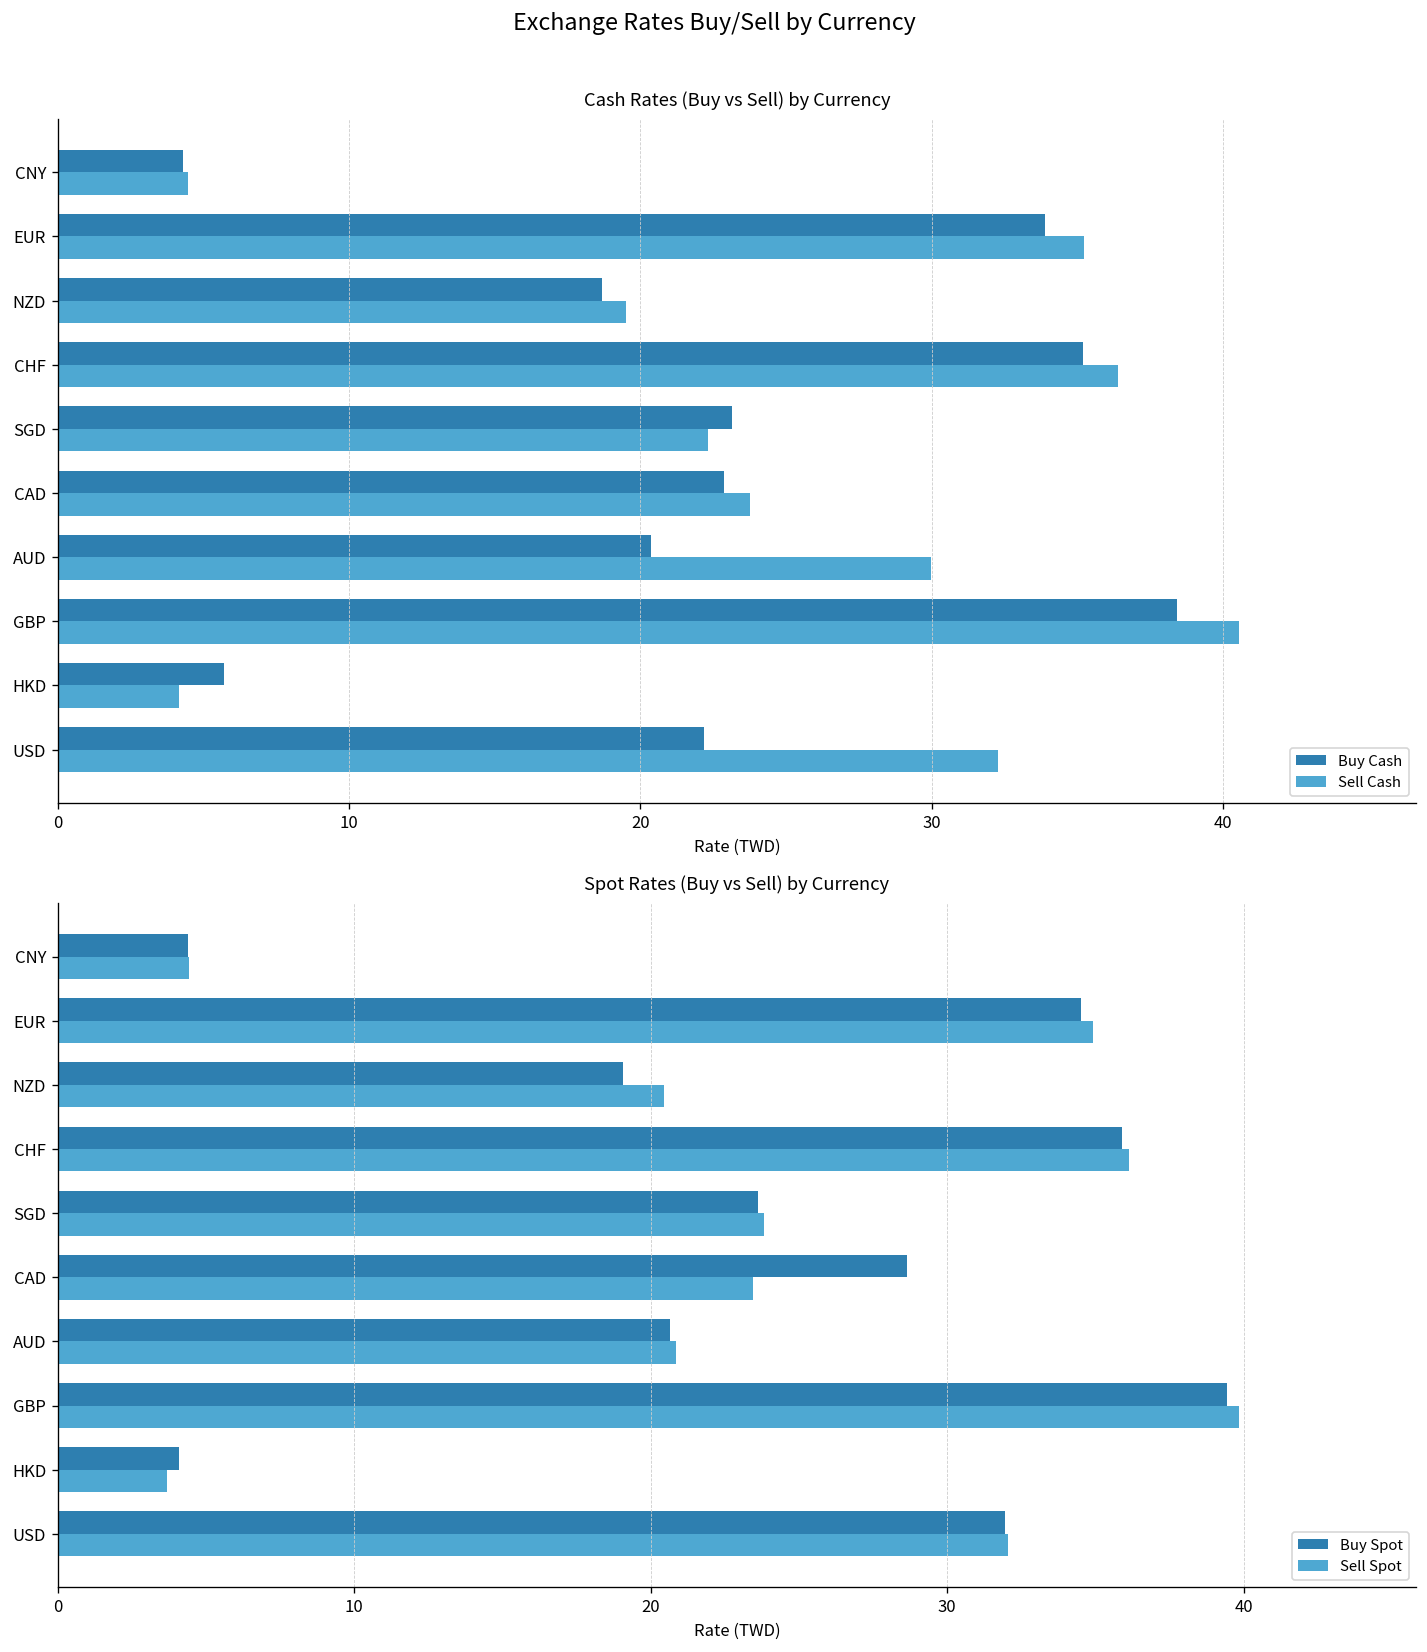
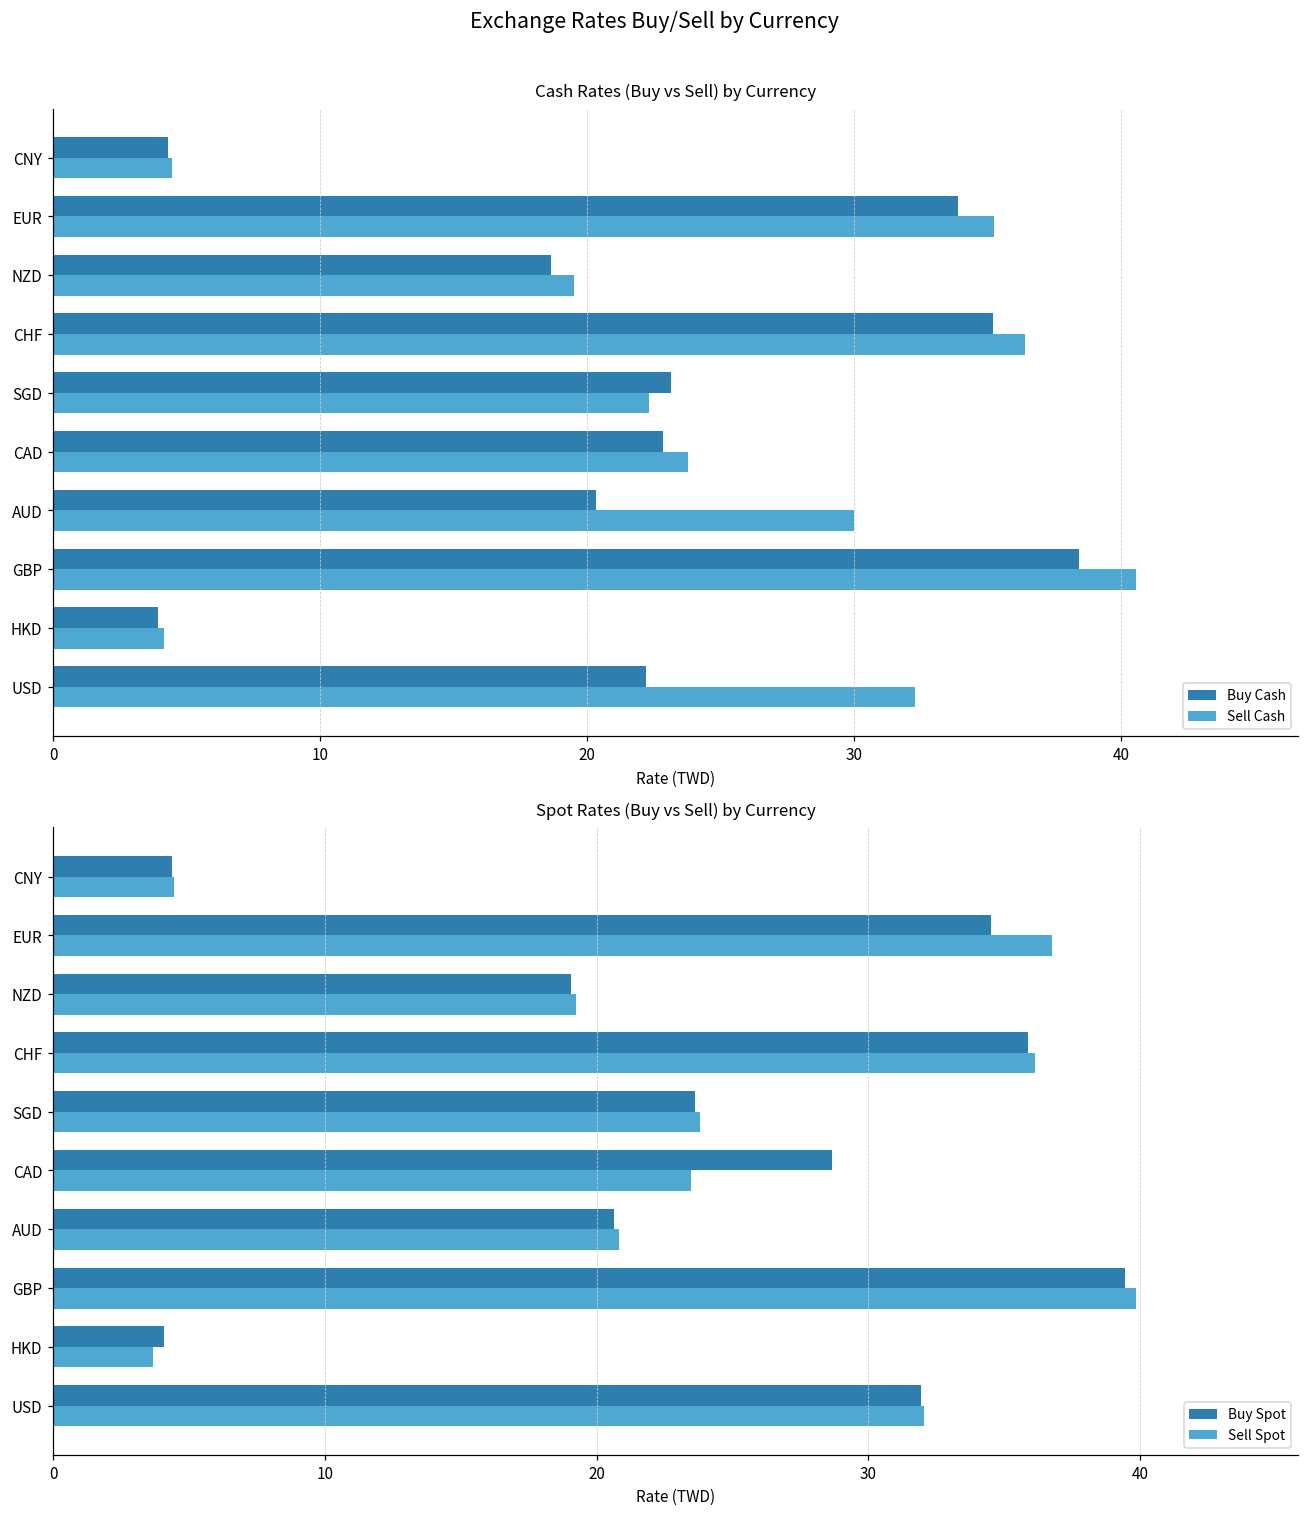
Cash Rates (Buy vs Sell) by Currency, Buy Cash, HKD: 5.7 -> 3.9
Spot Rates (Buy vs Sell) by Currency, Sell Spot, EUR: 34.9 -> 36.8
Spot Rates (Buy vs Sell) by Currency, Sell Spot, NZD: 20.5 -> 19.3
